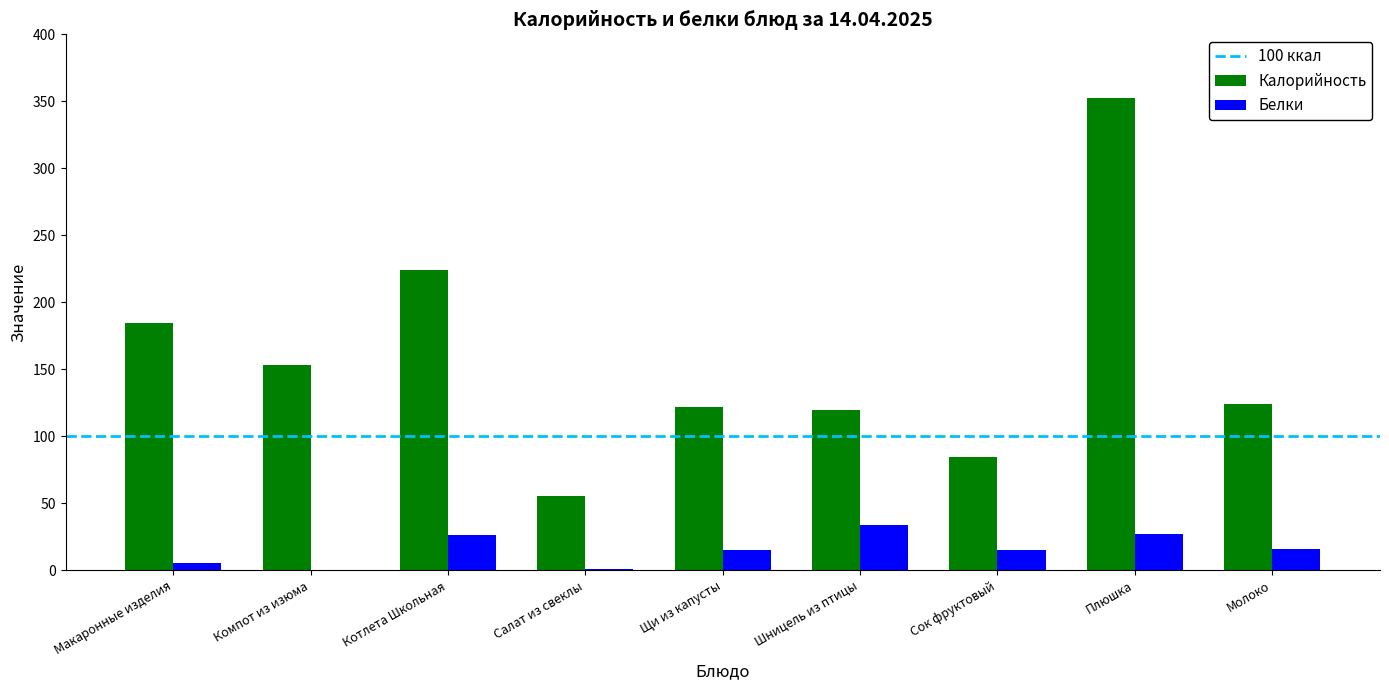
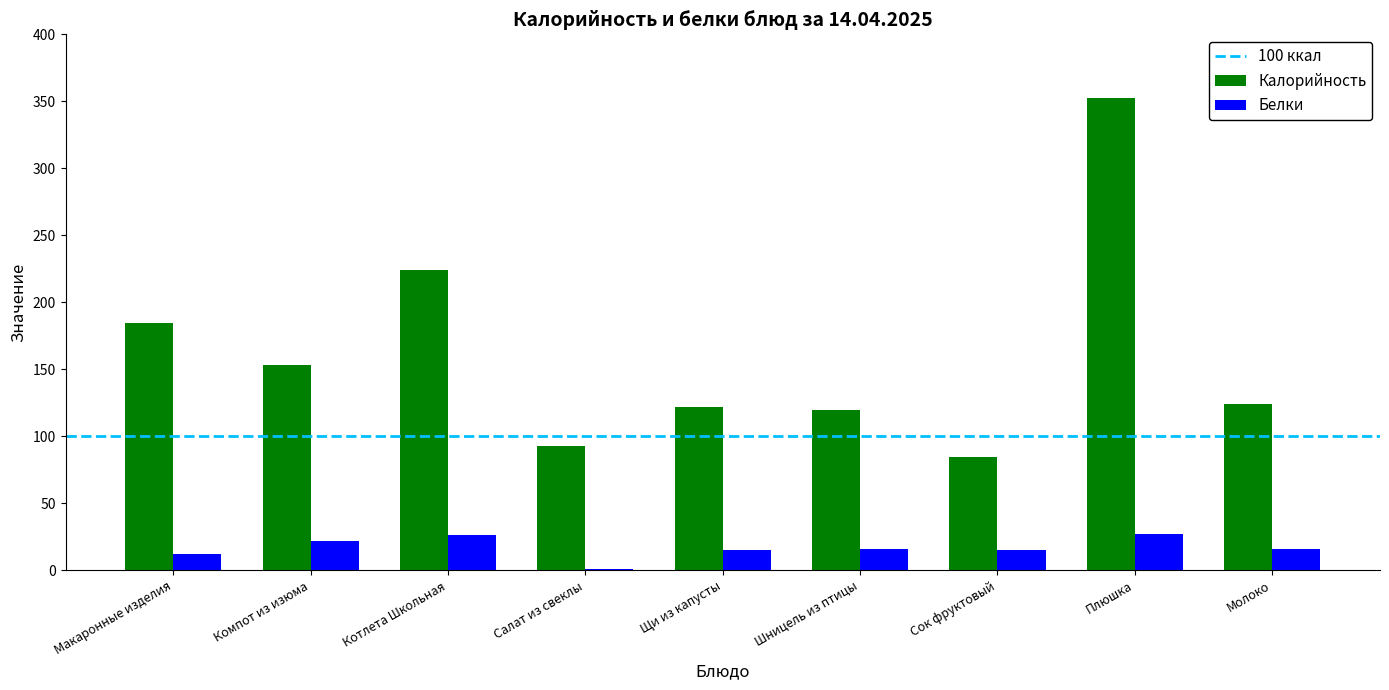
Белки, Макаронные изделия: 6 -> 12
Белки, Компот из изюма: 0 -> 22
Калорийность, Салат из свеклы: 56 -> 93
Белки, Шницель из птицы: 34 -> 16
